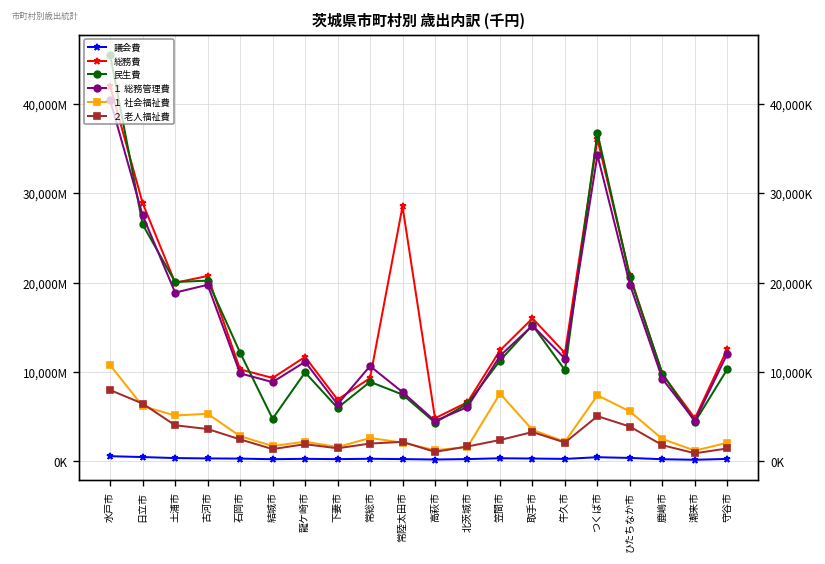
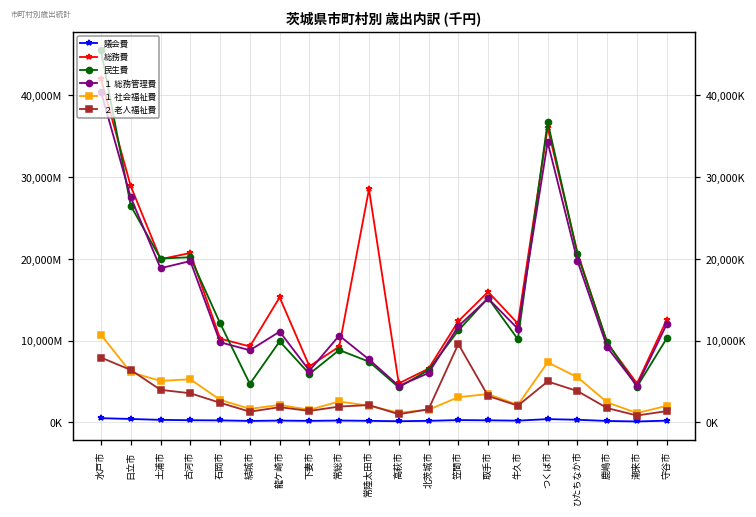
総務費, 龍ケ崎市: 12,000,000,000 -> 15,000,000,000
１ 社会福祉費, 笠間市: 8,000,000,000 -> 3,000,000,000
２ 老人福祉費, 笠間市: 2,000,000,000 -> 10,000,000,000
